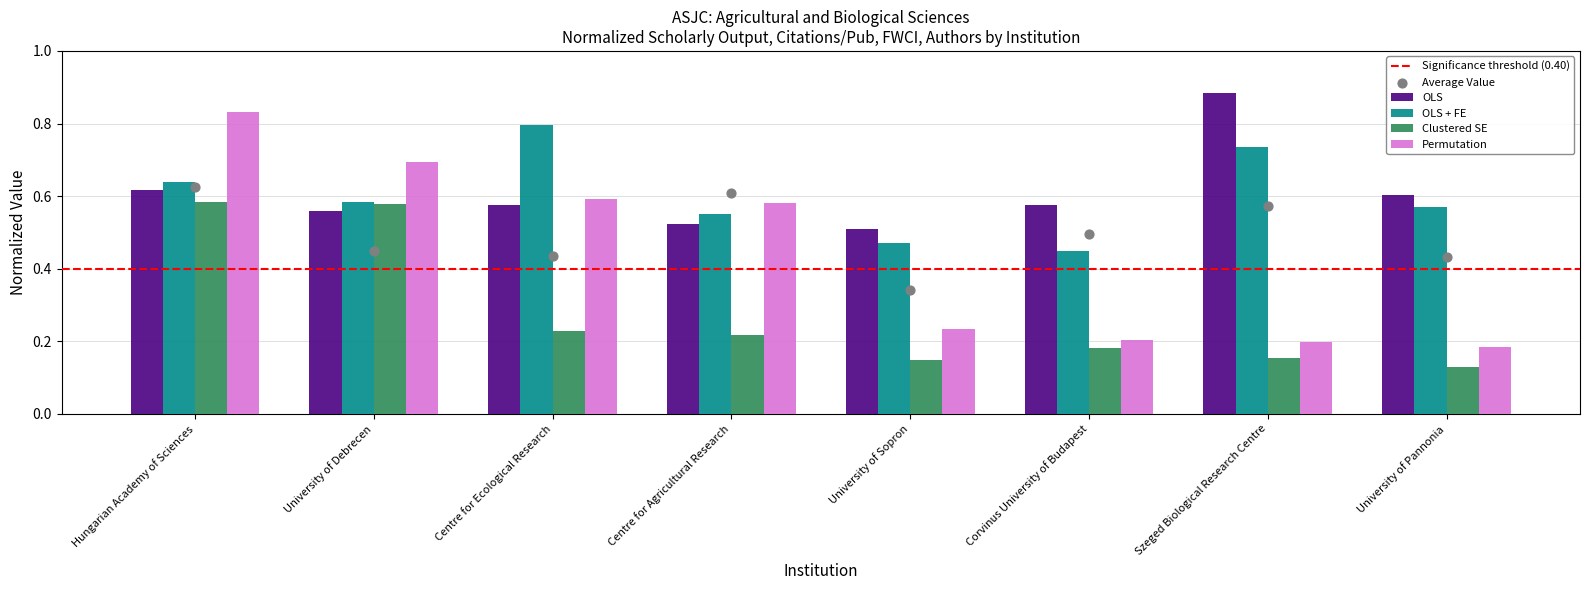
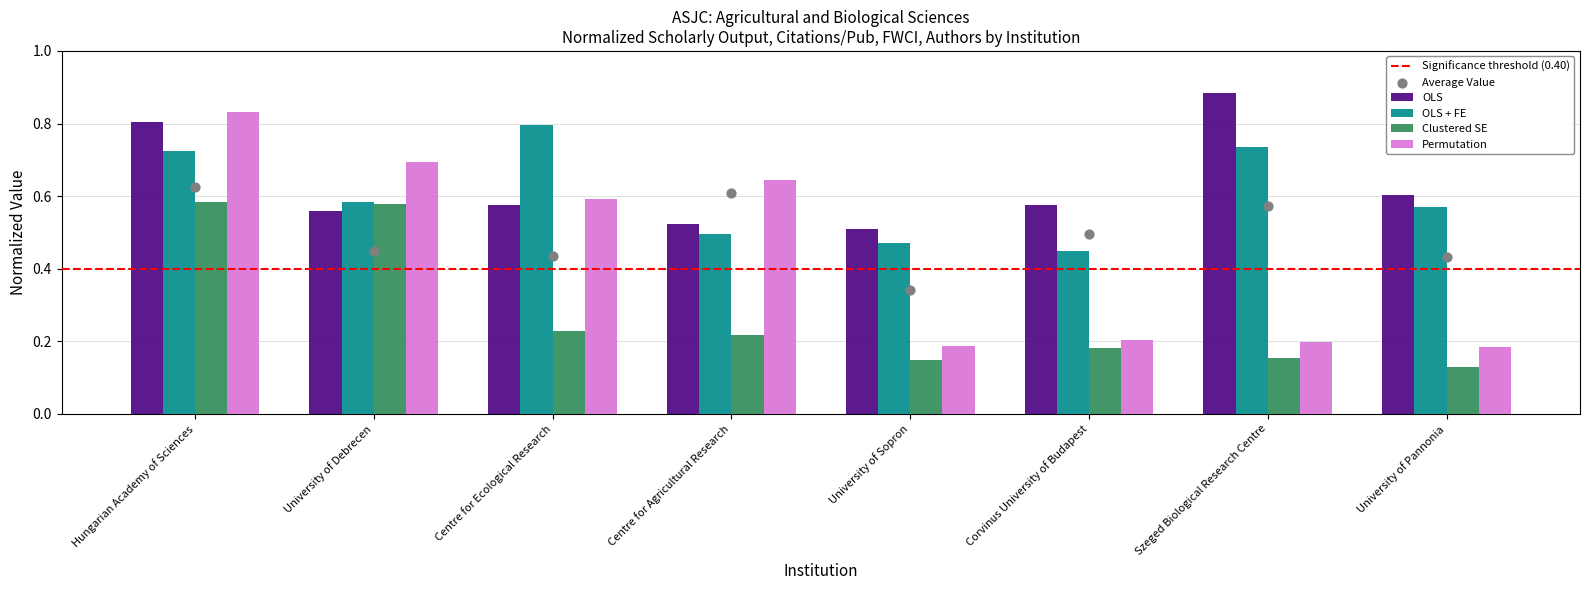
OLS, Hungarian Academy of Sciences: 0.62 -> 0.80
OLS + FE, Hungarian Academy of Sciences: 0.64 -> 0.73
OLS + FE, Centre for Agricultural Research: 0.55 -> 0.50
Permutation, Centre for Agricultural Research: 0.58 -> 0.64
Permutation, University of Sopron: 0.23 -> 0.19
